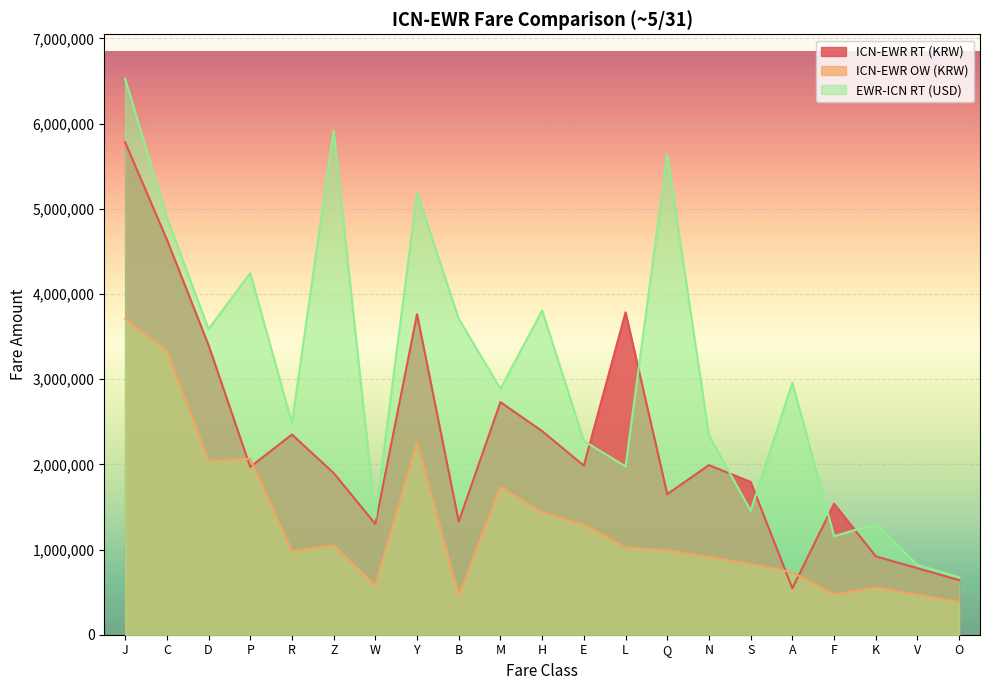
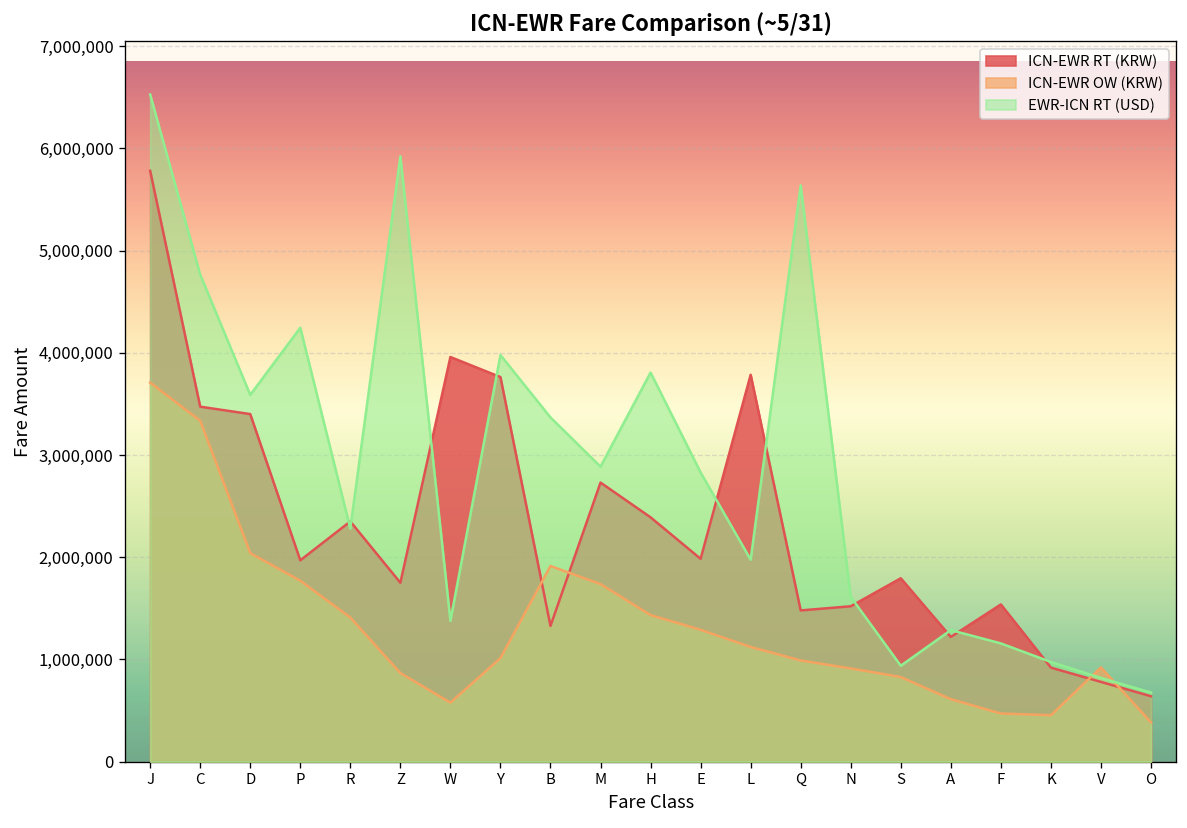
ICN-EWR RT (KRW), C: 4,600,000 -> 3,500,000
EWR-ICN RT (USD), C: 4,900,000 -> 4,800,000
ICN-EWR OW (KRW), P: 2,100,000 -> 1,800,000
ICN-EWR OW (KRW), R: 1,000,000 -> 1,400,000
EWR-ICN RT (USD), R: 2,500,000 -> 2,300,000
ICN-EWR RT (KRW), Z: 1,900,000 -> 1,800,000
ICN-EWR OW (KRW), Z: 1,100,000 -> 900,000
ICN-EWR RT (KRW), W: 1,300,000 -> 4,000,000
ICN-EWR OW (KRW), Y: 2,300,000 -> 1,000,000
EWR-ICN RT (USD), Y: 5,200,000 -> 4,000,000
ICN-EWR OW (KRW), B: 500,000 -> 1,900,000
EWR-ICN RT (USD), B: 3,700,000 -> 3,400,000
EWR-ICN RT (USD), E: 2,300,000 -> 2,800,000
ICN-EWR OW (KRW), L: 1,000,000 -> 1,100,000
ICN-EWR RT (KRW), Q: 1,700,000 -> 1,500,000
ICN-EWR RT (KRW), N: 2,000,000 -> 1,500,000
EWR-ICN RT (USD), N: 2,300,000 -> 1,600,000
EWR-ICN RT (USD), S: 1,500,000 -> 900,000
ICN-EWR RT (KRW), A: 500,000 -> 1,200,000
ICN-EWR OW (KRW), A: 700,000 -> 600,000
EWR-ICN RT (USD), A: 3,000,000 -> 1,300,000
ICN-EWR OW (KRW), K: 600,000 -> 500,000
EWR-ICN RT (USD), K: 1,300,000 -> 1,000,000
ICN-EWR OW (KRW), V: 500,000 -> 900,000
